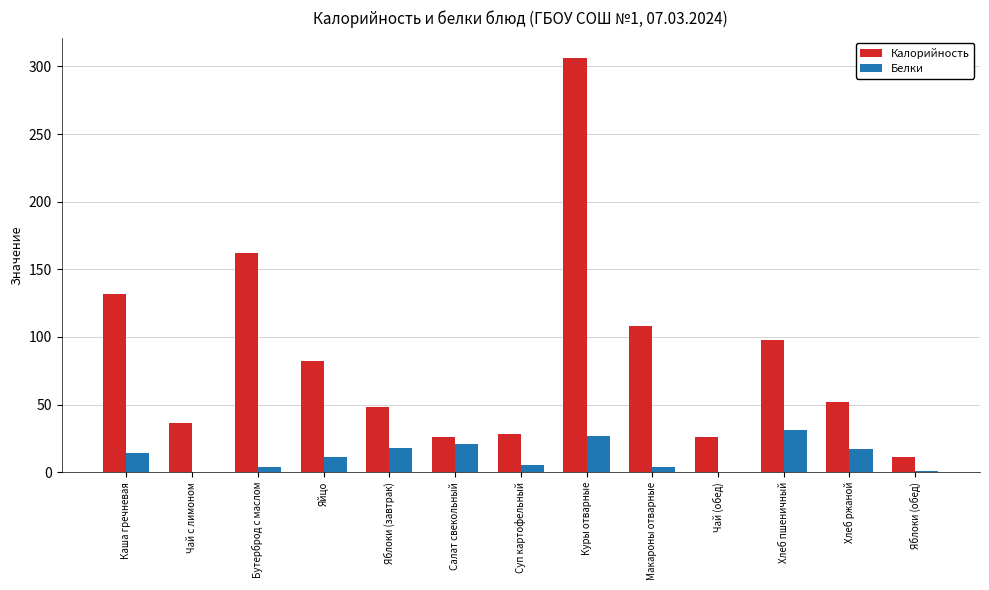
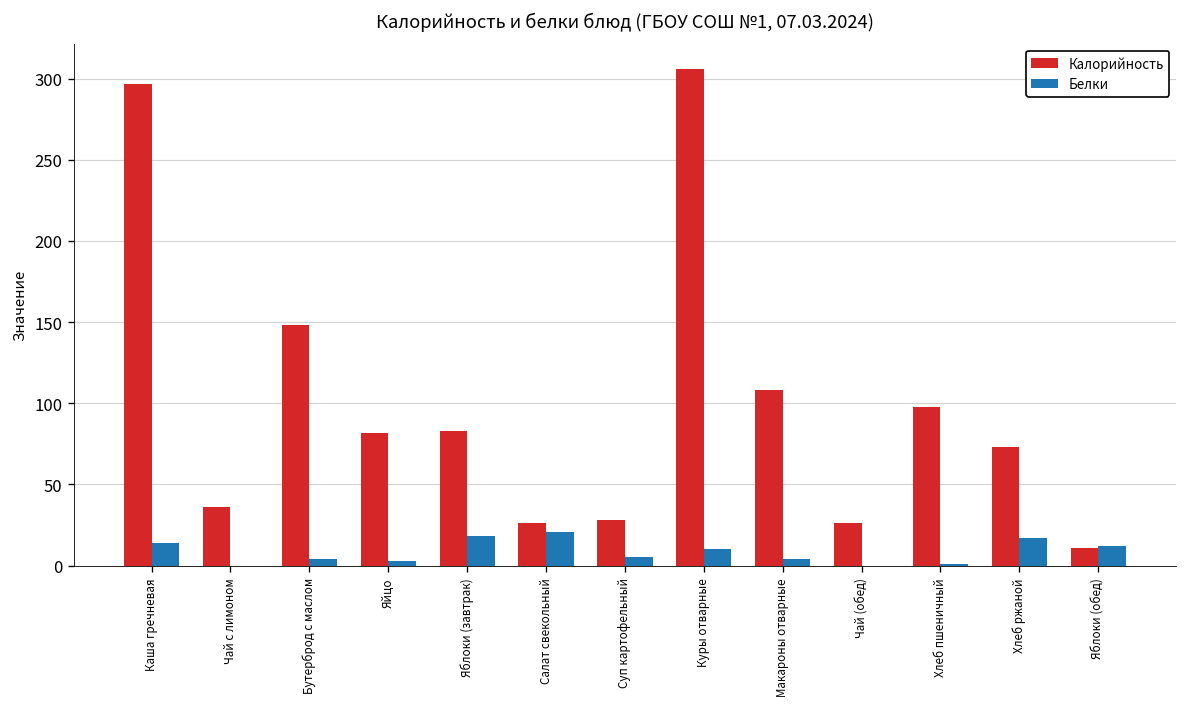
Калорийность, Каша гречневая: 132 -> 297
Калорийность, Бутерброд с маслом: 162 -> 148
Белки, Яйцо: 11 -> 3
Калорийность, Яблоки (завтрак): 48 -> 83
Белки, Куры отварные: 27 -> 10
Белки, Хлеб пшеничный: 31 -> 1
Калорийность, Хлеб ржаной: 52 -> 73
Белки, Яблоки (обед): 1 -> 12
